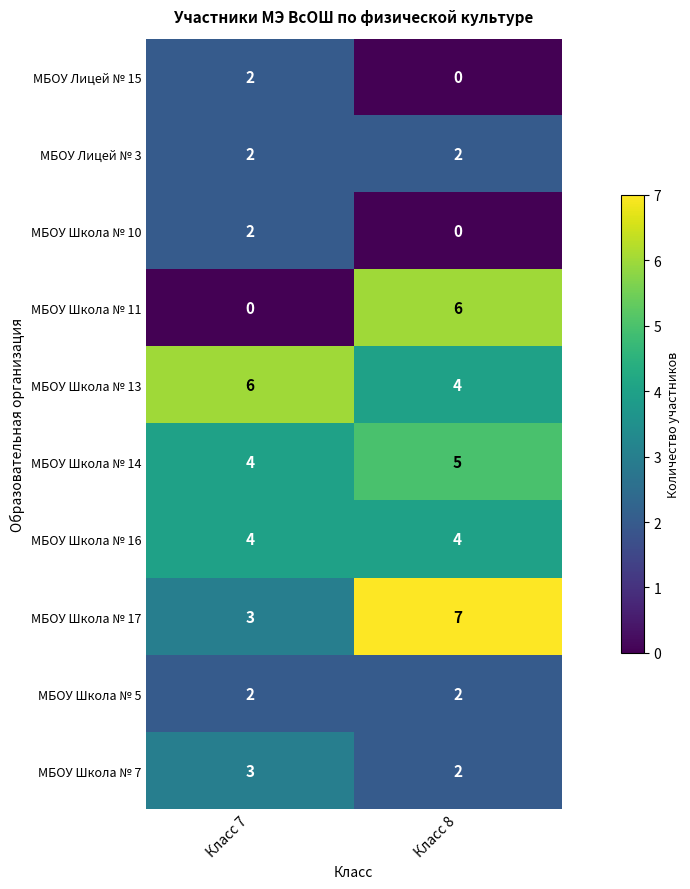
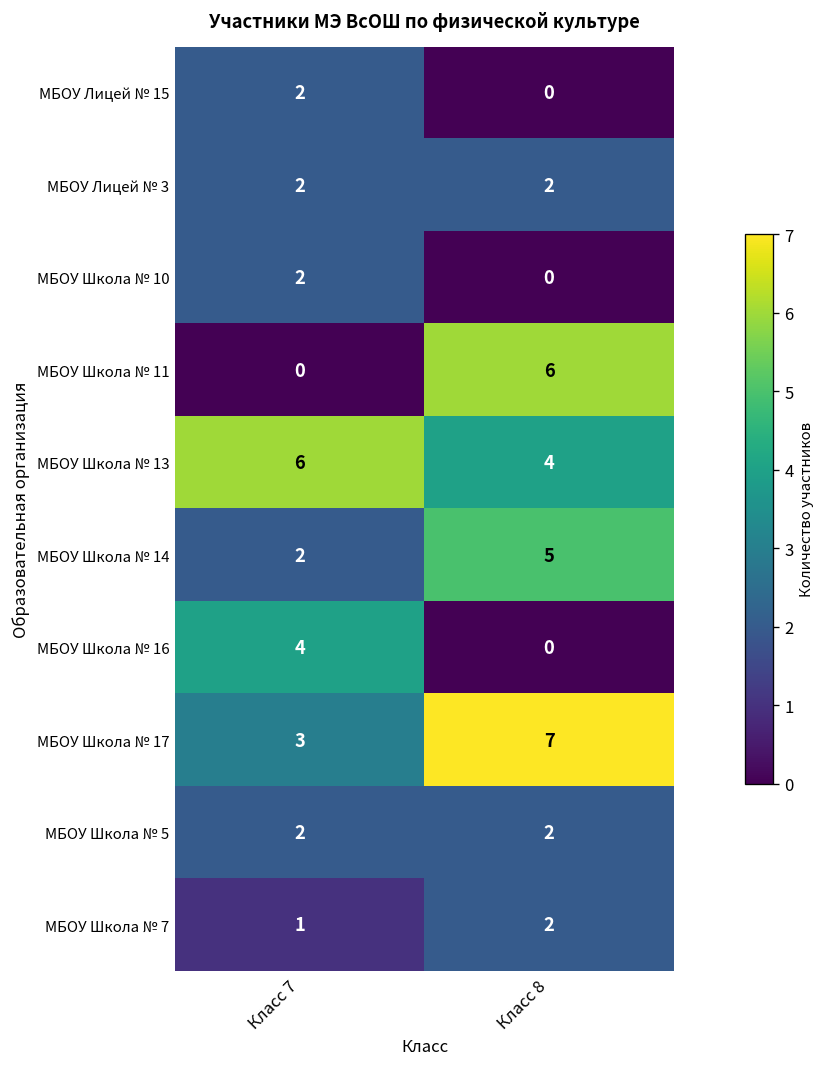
МБОУ Школа № 14, Класс 7: 4 -> 2
МБОУ Школа № 16, Класс 8: 4 -> 0
МБОУ Школа № 7, Класс 7: 3 -> 1
